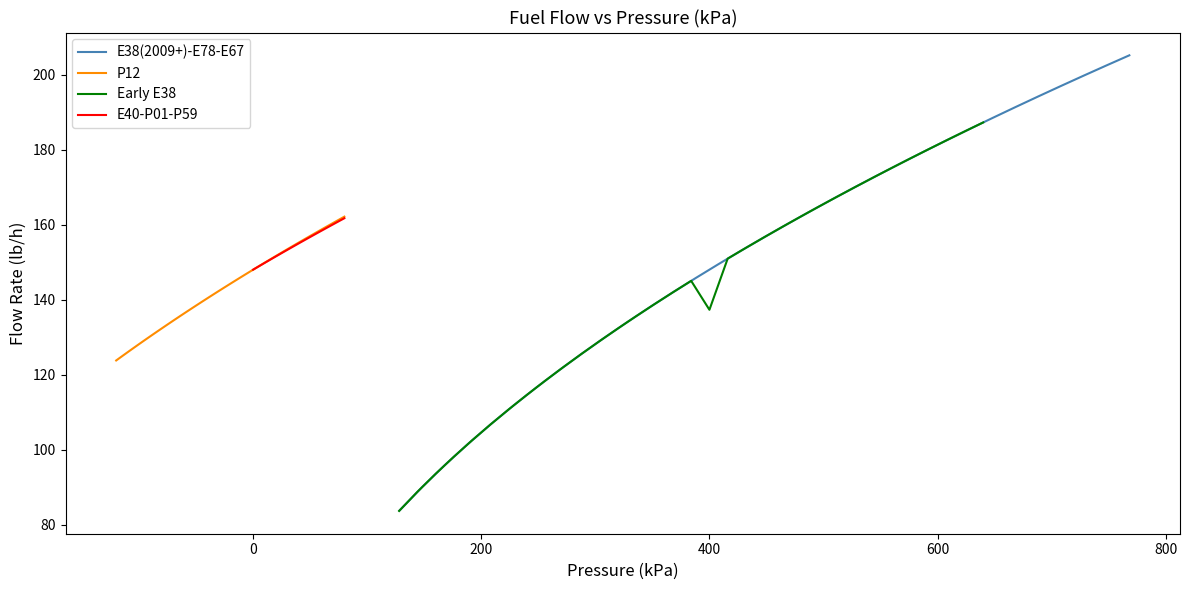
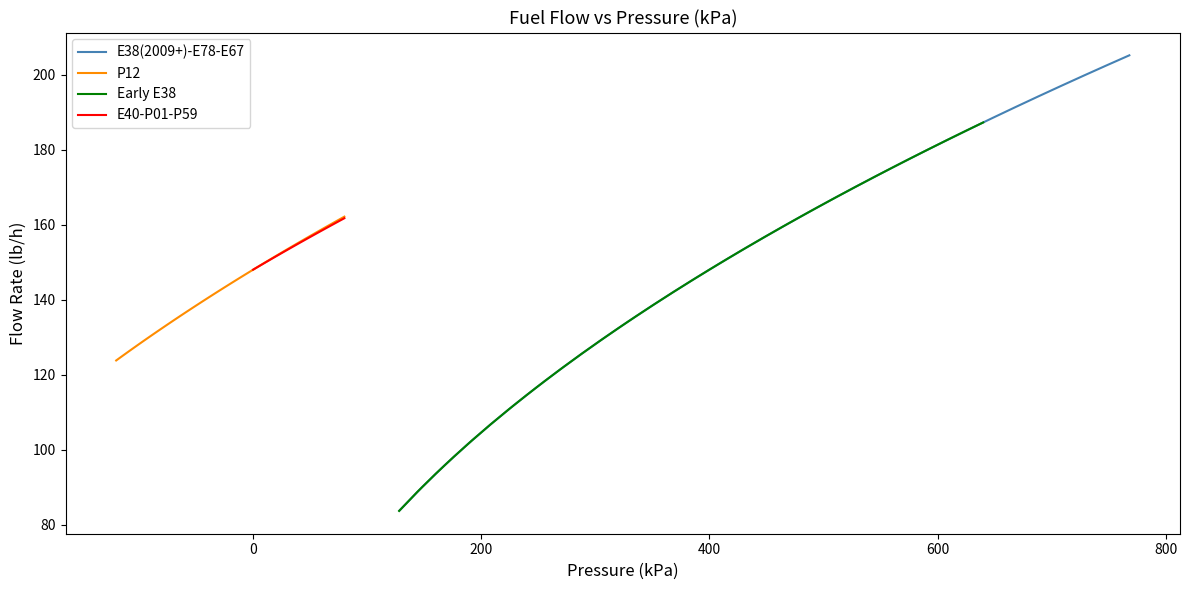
Early E38, 400: 137 -> 148
